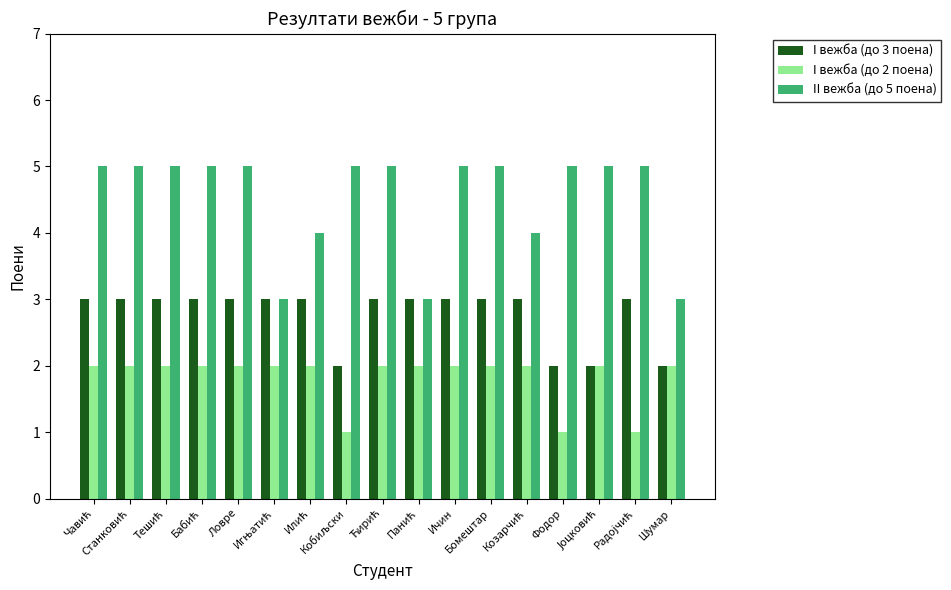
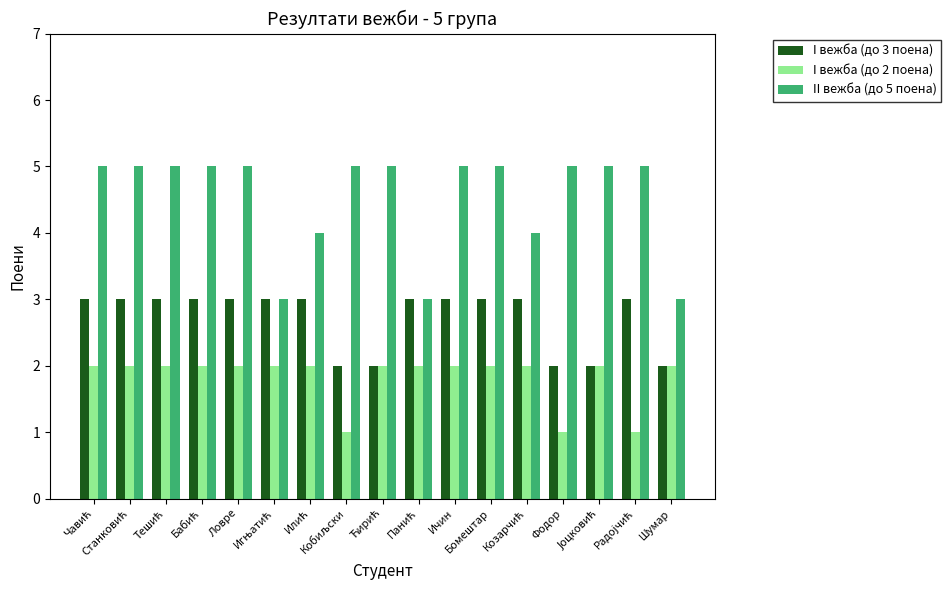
I вежба (до 3 поена), Ћирић: 3 -> 2
